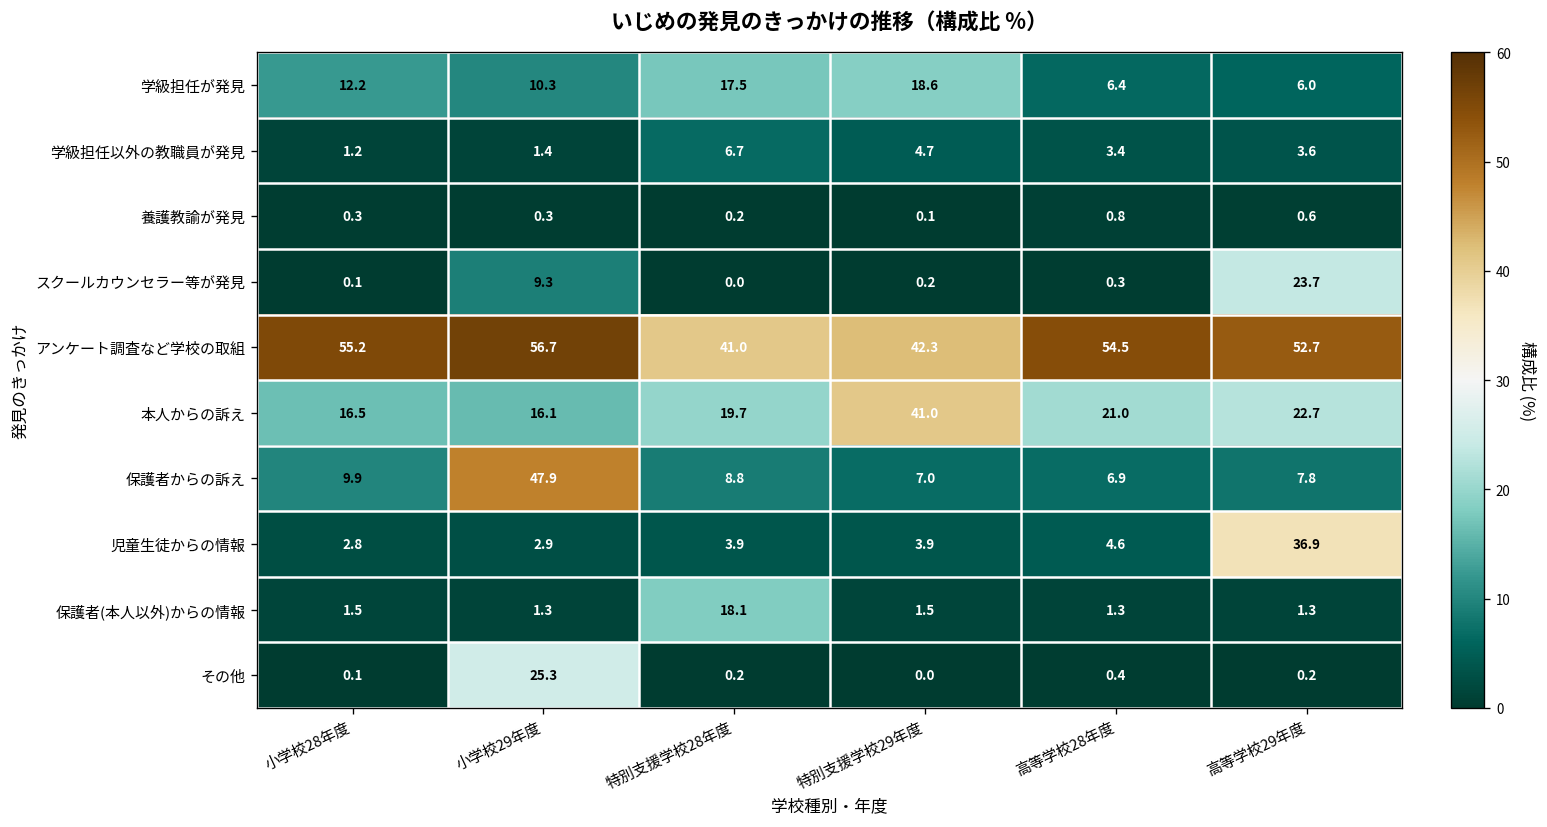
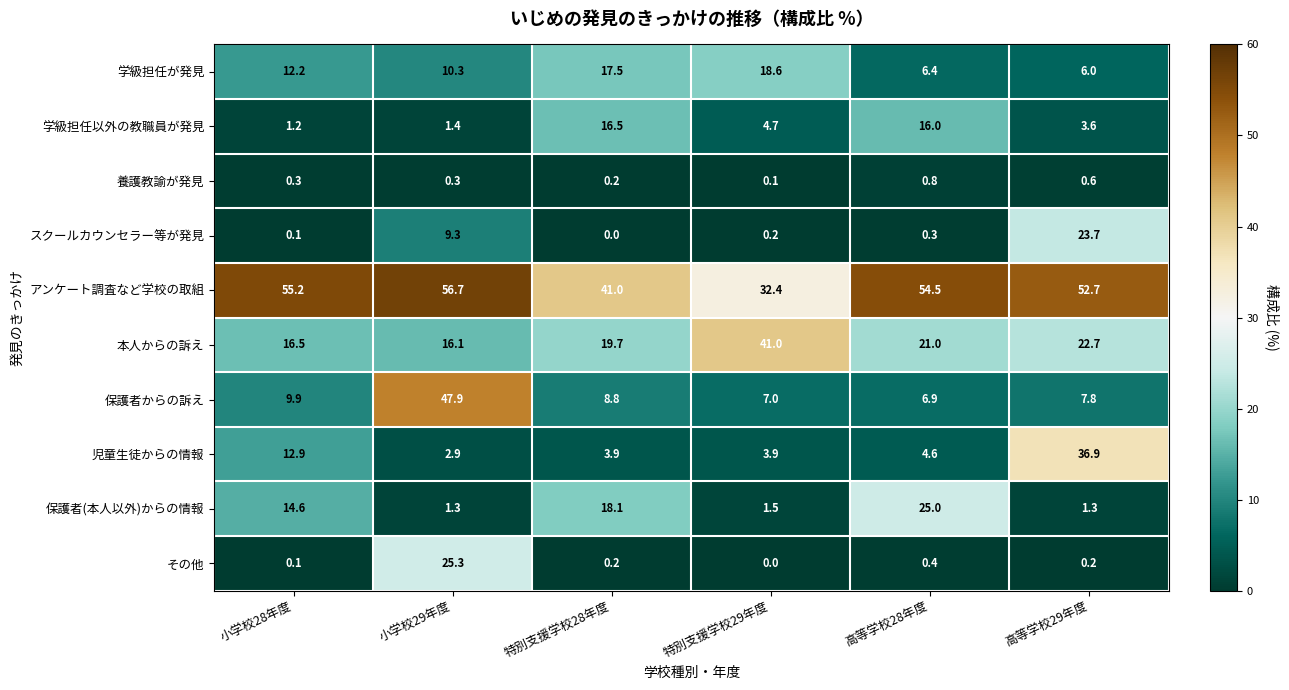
学級担任以外の教職員が発見, 特別支援学校28年度: 6.7 -> 16.5
学級担任以外の教職員が発見, 高等学校28年度: 3.4 -> 16.0
アンケート調査など学校の取組, 特別支援学校29年度: 42.3 -> 32.4
児童生徒からの情報, 小学校28年度: 2.8 -> 12.9
保護者(本人以外)からの情報, 小学校28年度: 1.5 -> 14.6
保護者(本人以外)からの情報, 高等学校28年度: 1.3 -> 25.0
